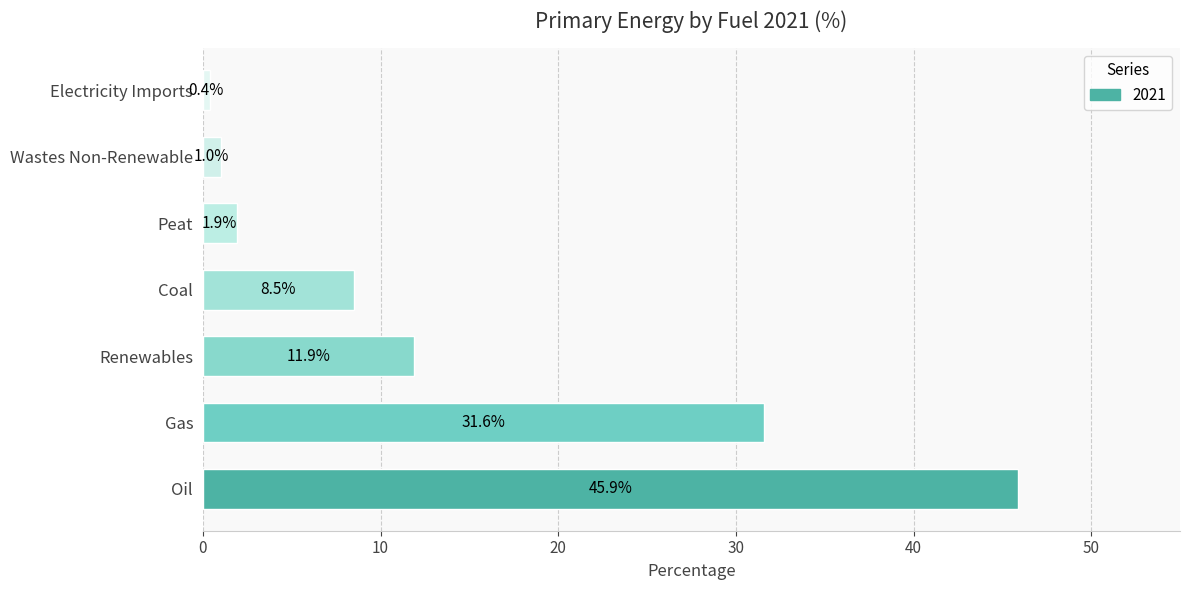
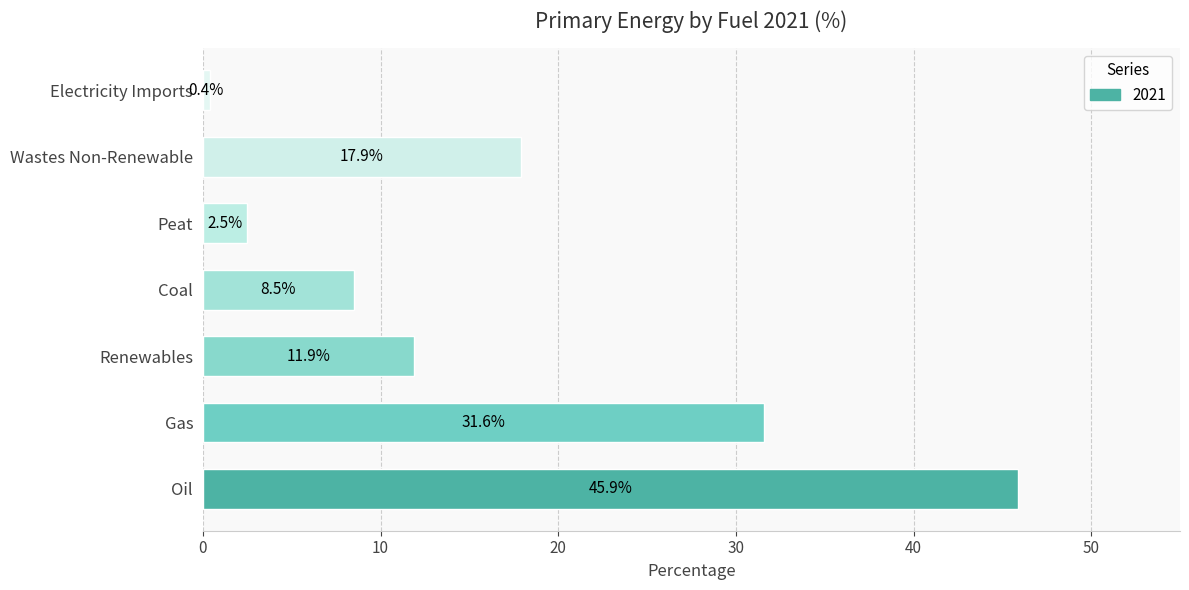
Wastes Non-Renewable: 1.0% -> 17.9%
Peat: 1.9% -> 2.5%
